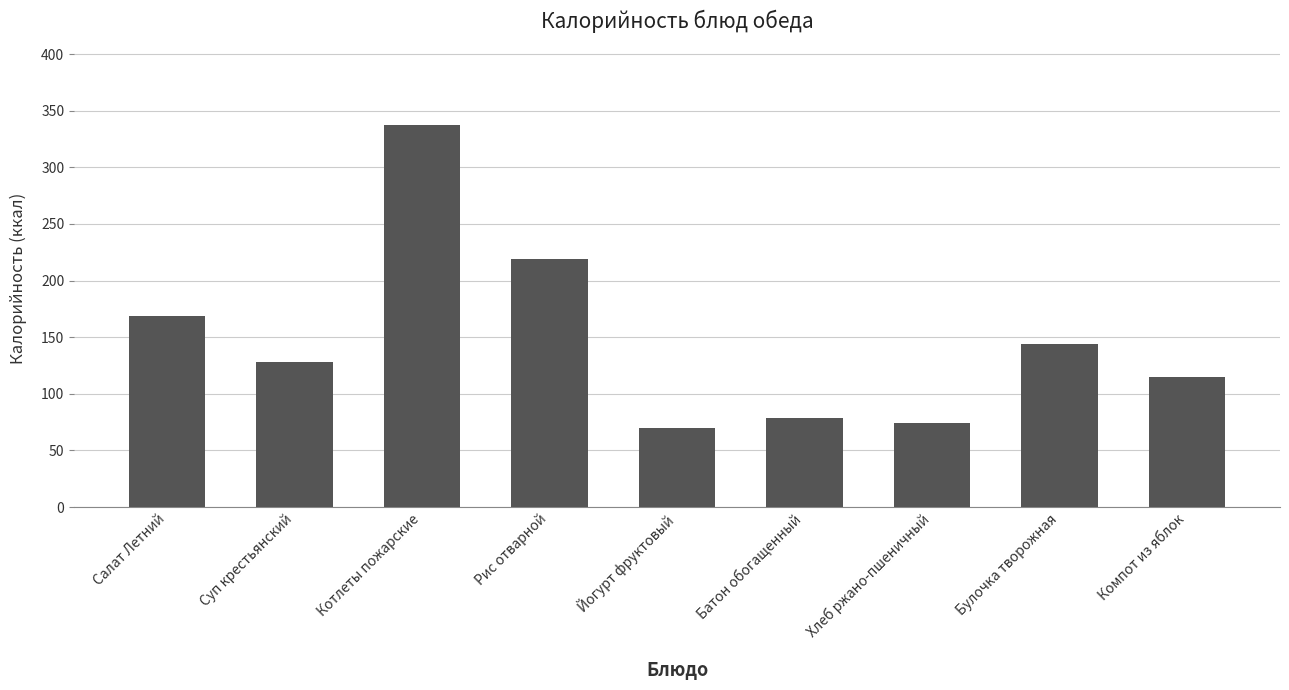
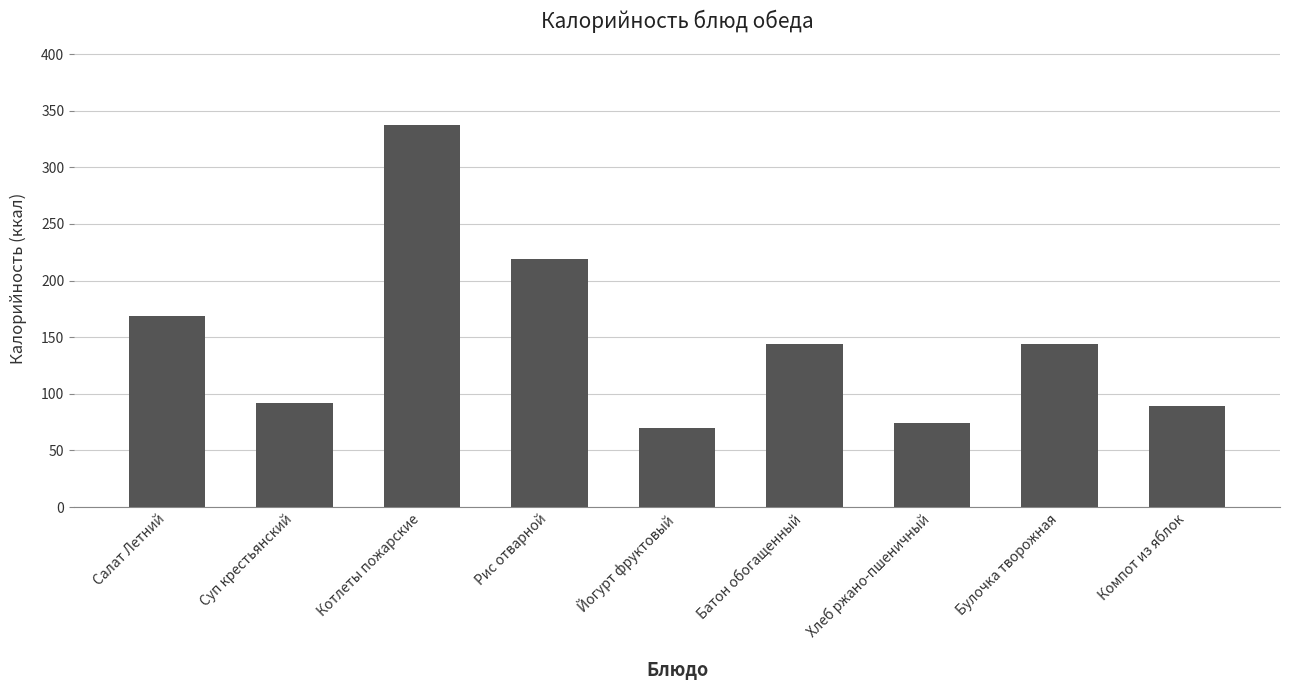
Суп крестьянский: 128 -> 92
Батон обогащенный: 79 -> 144
Компот из яблок: 115 -> 89
